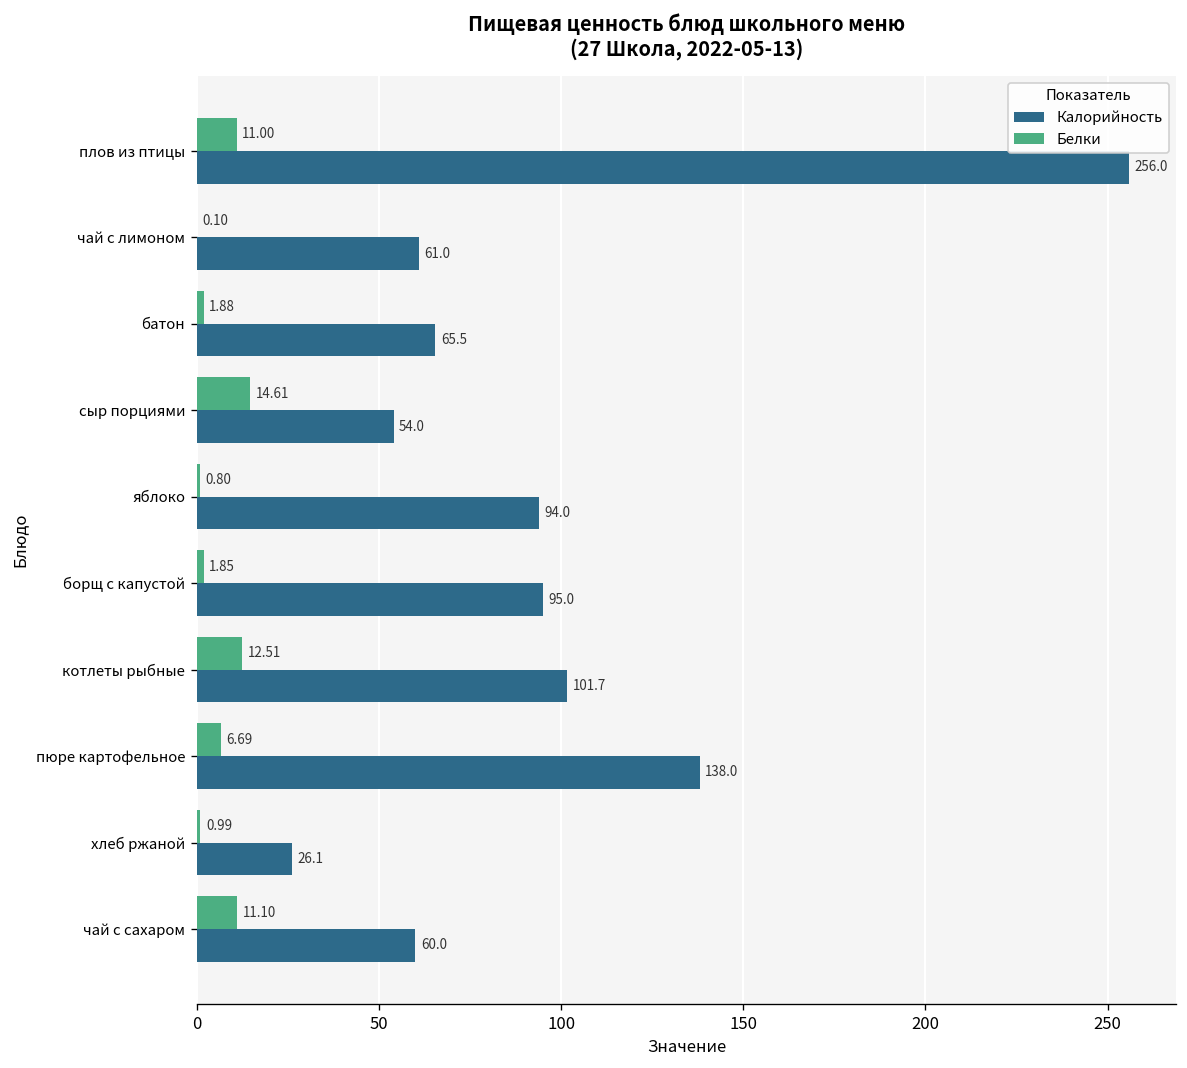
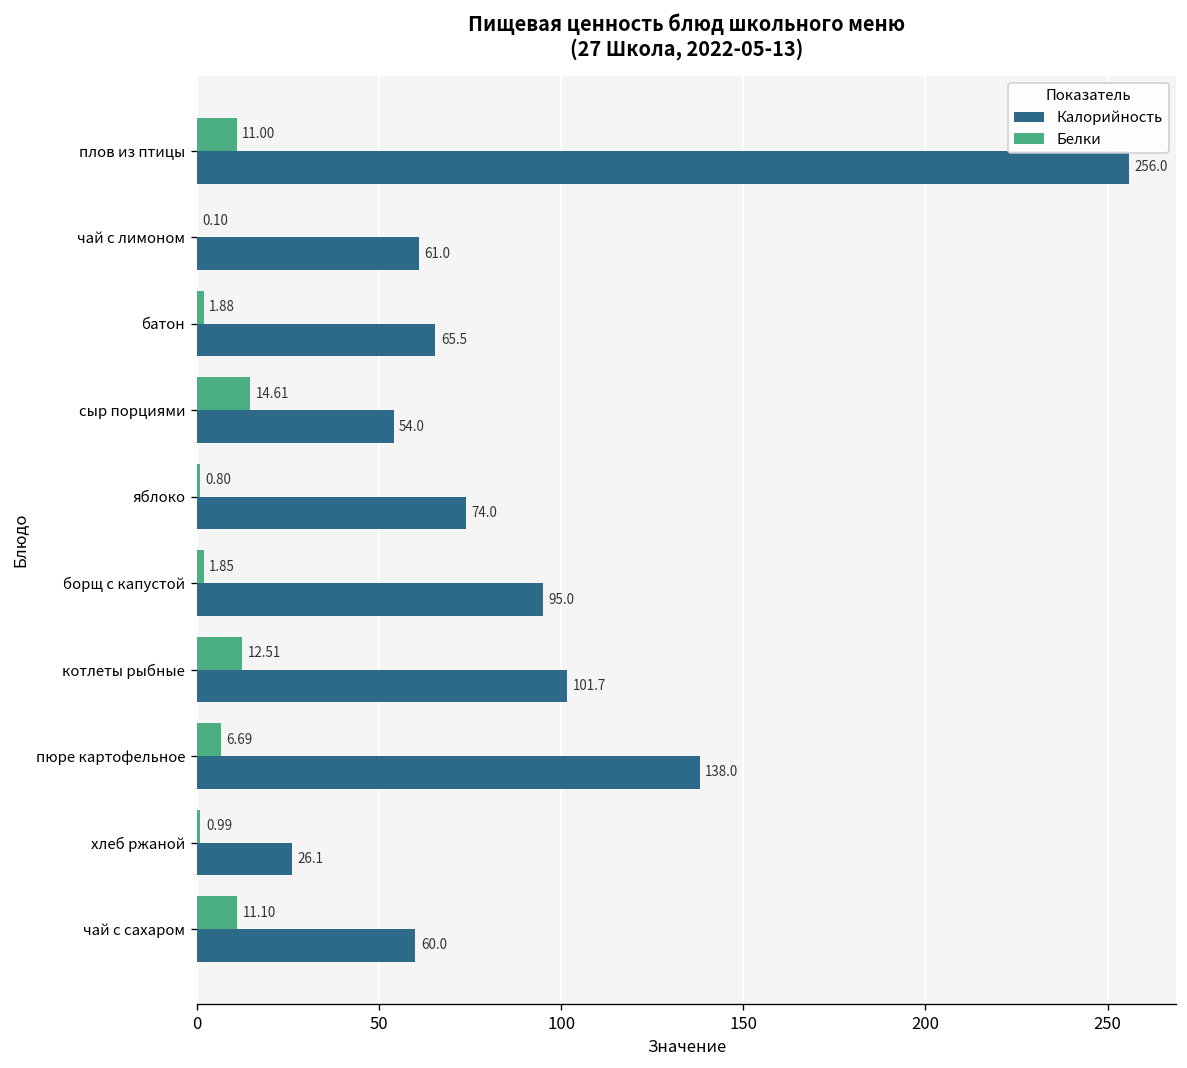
Калорийность, яблоко: 94.0 -> 74.0
